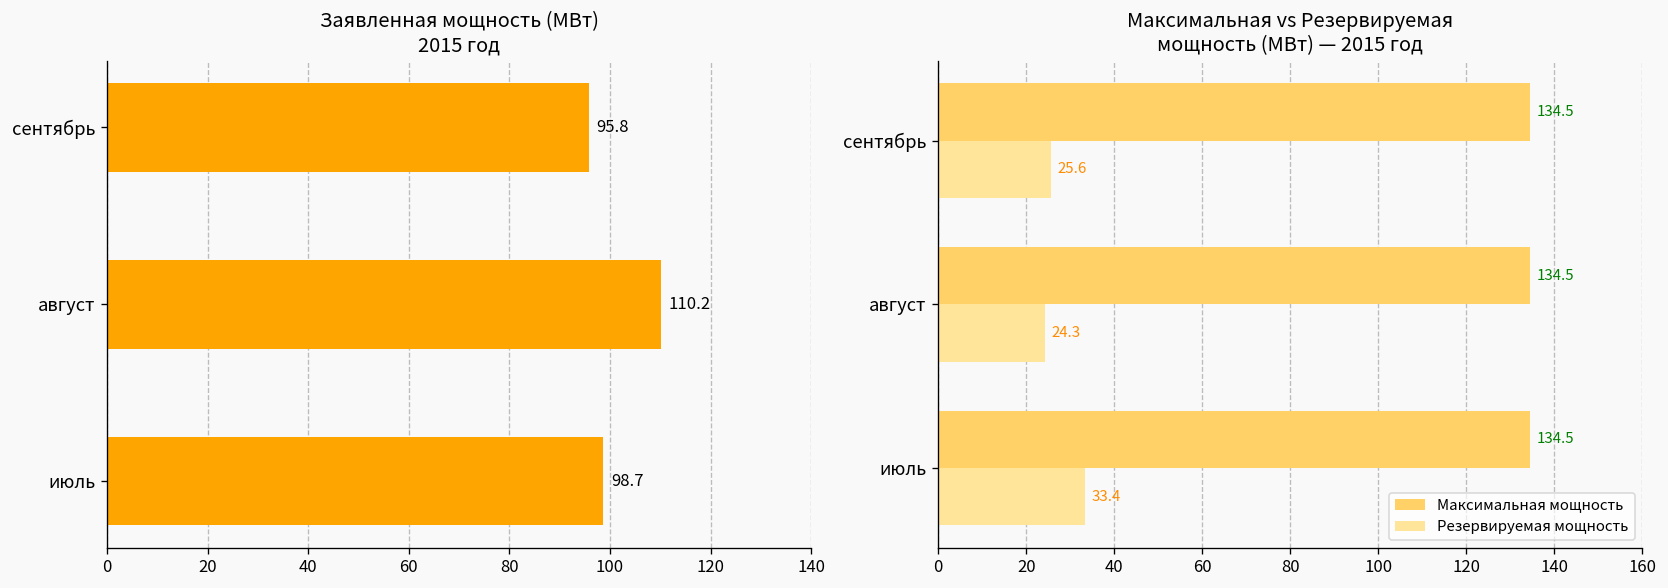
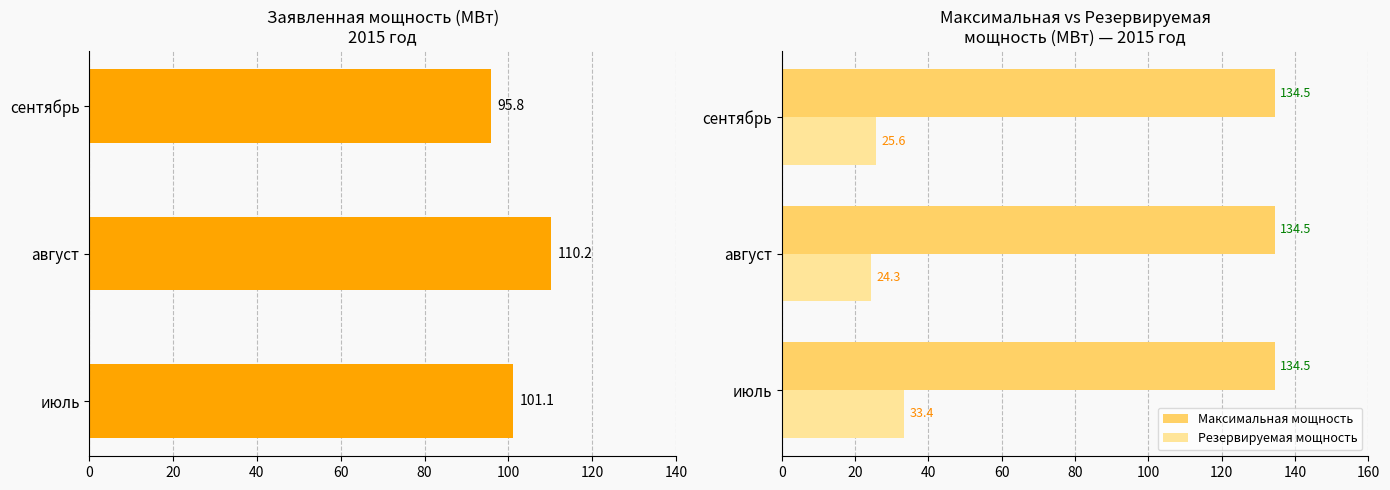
Заявленная мощность (МВт) 2015 год, июль: 98.7 -> 101.1
